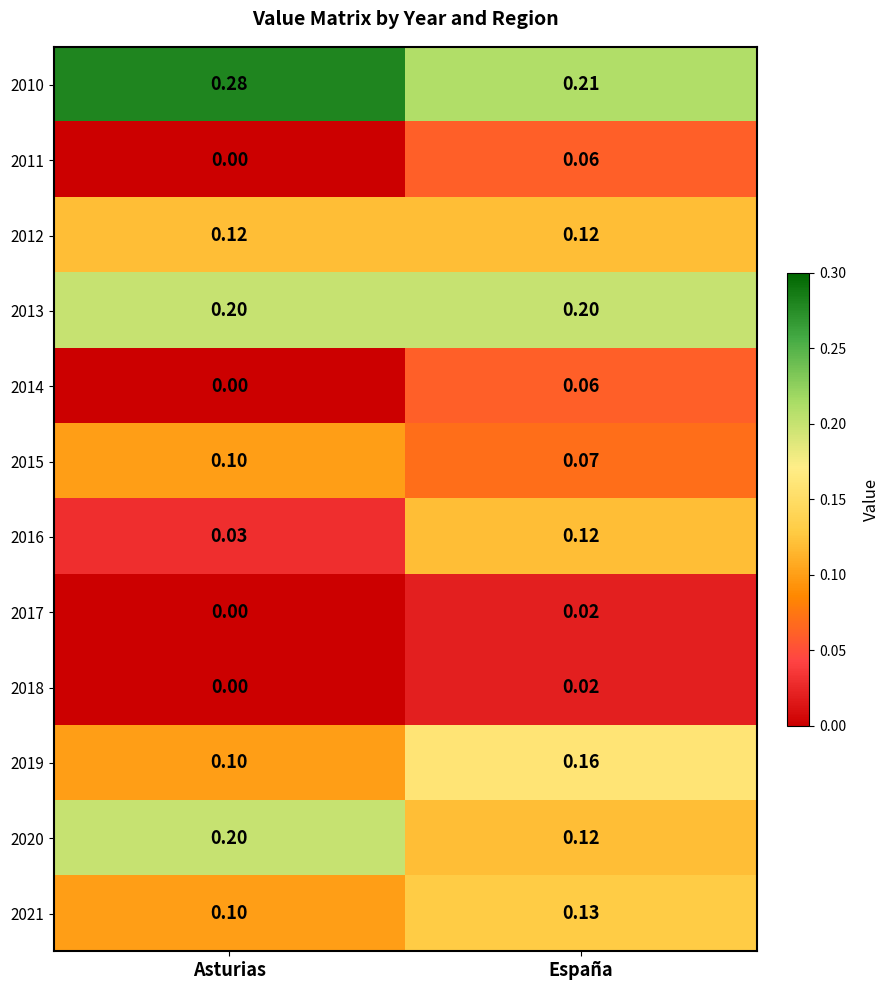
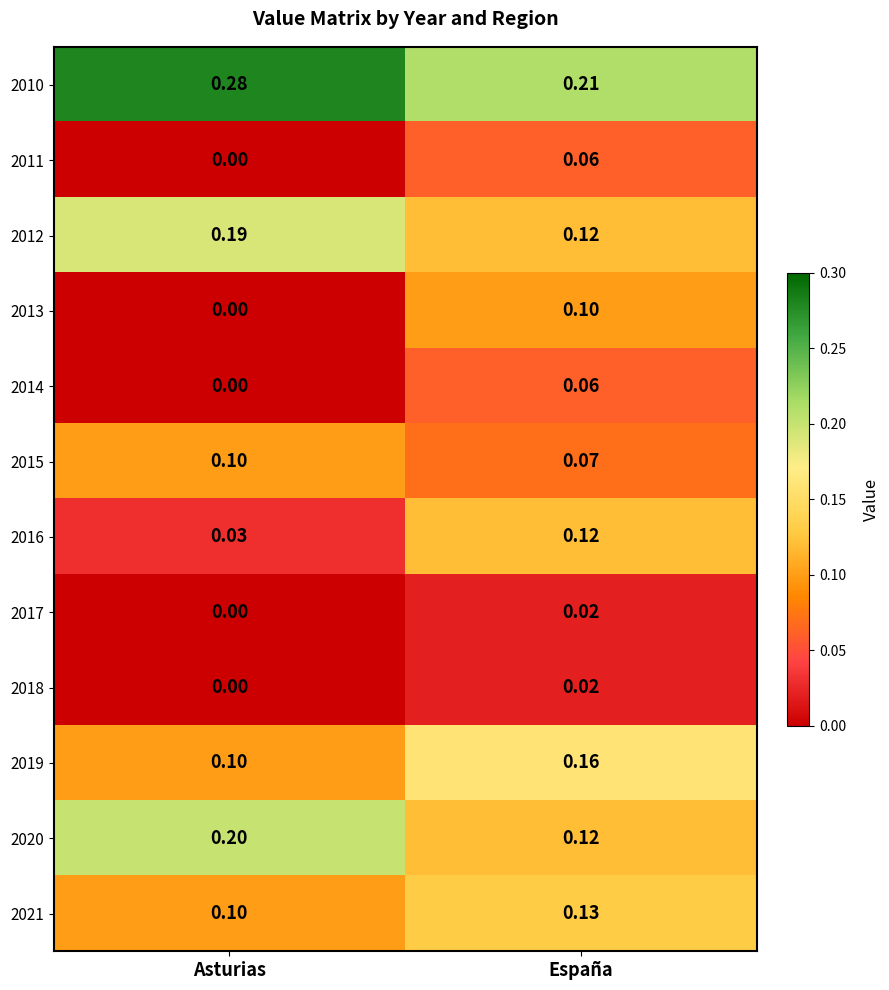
2012, Asturias: 0.12 -> 0.19
2013, Asturias: 0.20 -> 0.00
2013, España: 0.20 -> 0.10
